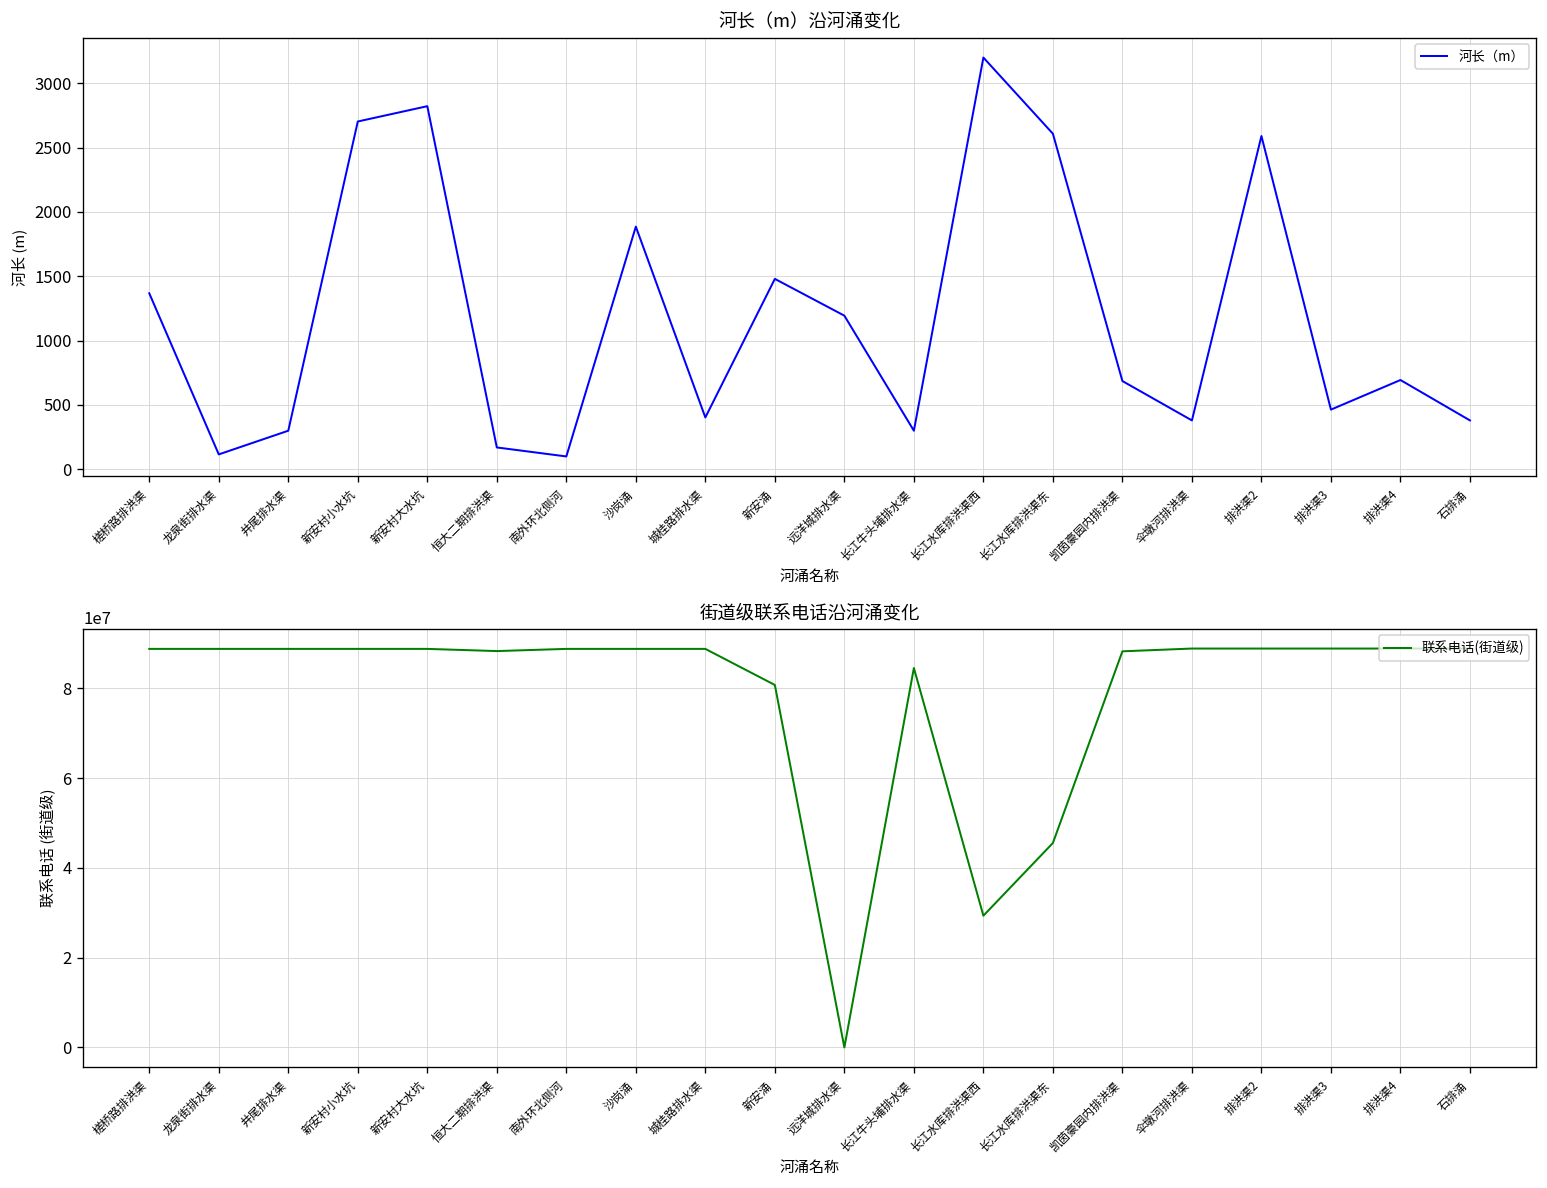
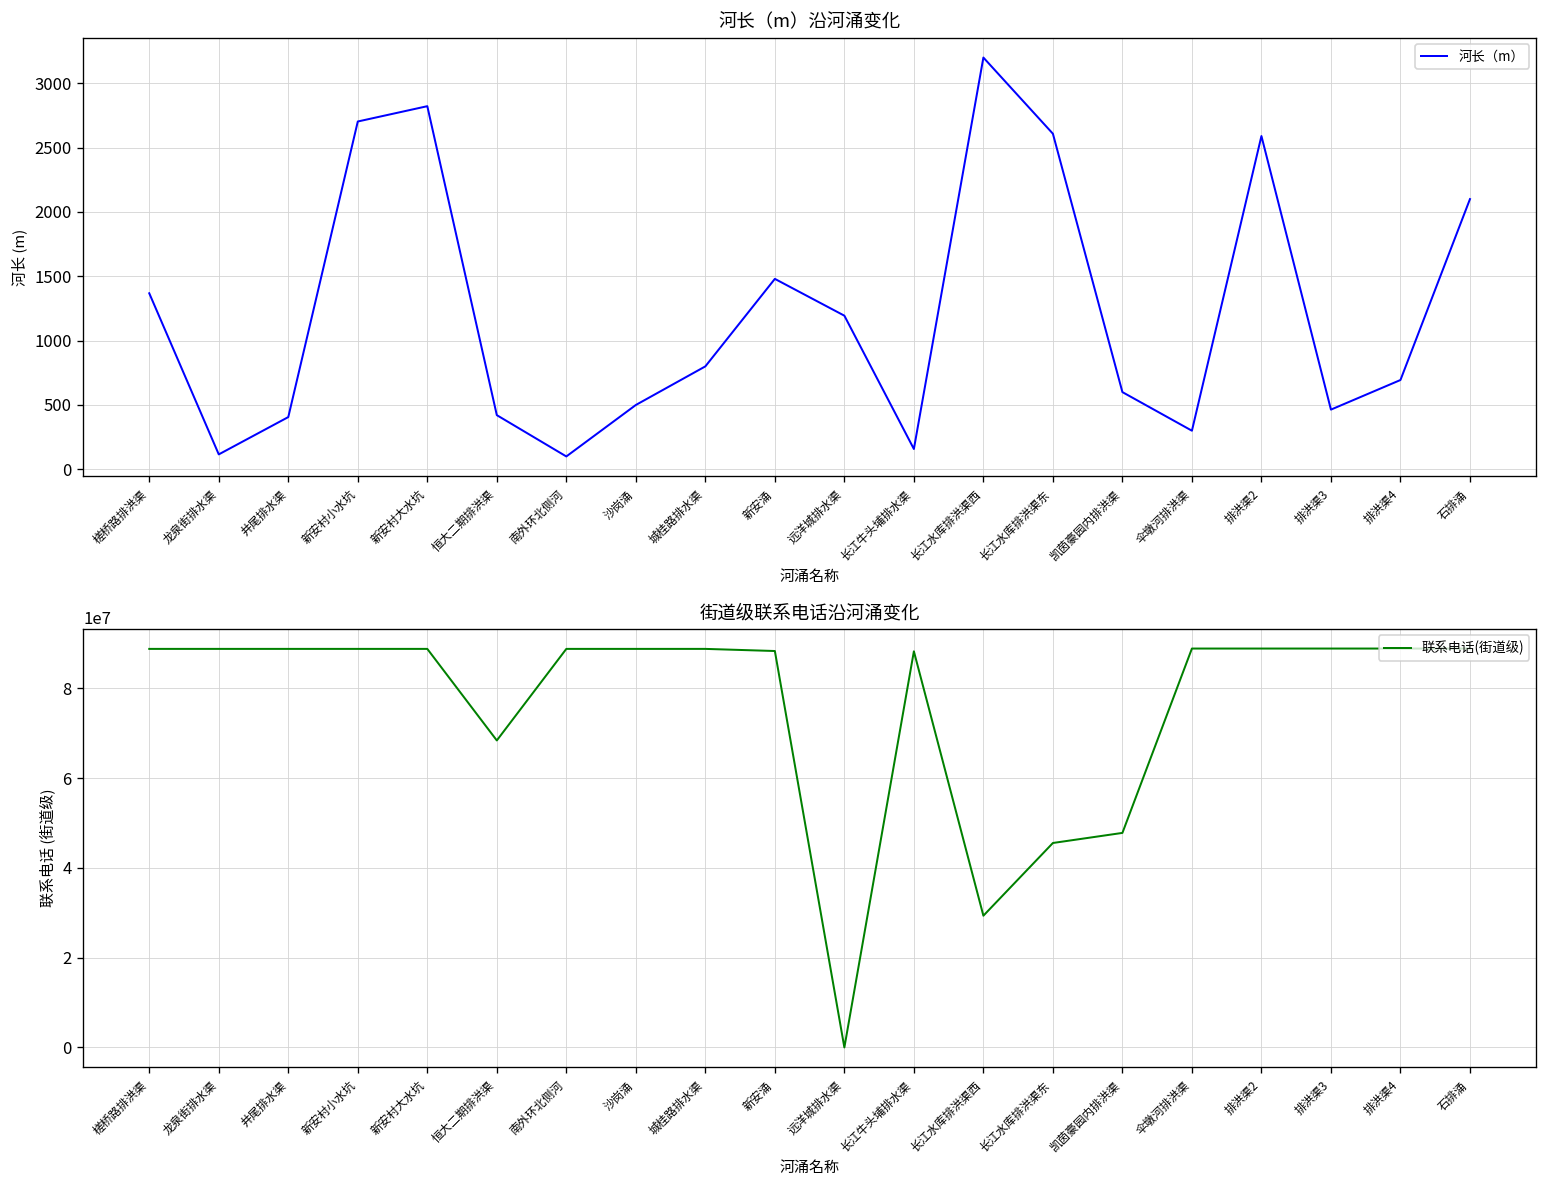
河长（m）沿河涌变化, 井尾排水渠: 300 -> 410
河长（m）沿河涌变化, 恒大二期排洪渠: 170 -> 420
河长（m）沿河涌变化, 沙岗涌: 1890 -> 500
河长（m）沿河涌变化, 城桂路排水渠: 400 -> 800
河长（m）沿河涌变化, 长江牛头埔排水渠: 300 -> 160
河长（m）沿河涌变化, 凯茵豪园内排洪渠: 690 -> 600
河长（m）沿河涌变化, 伞墩河排洪渠: 380 -> 300
河长（m）沿河涌变化, 石排涌: 380 -> 2100
街道级联系电话沿河涌变化, 恒大二期排洪渠: 88000000 -> 68000000
街道级联系电话沿河涌变化, 新安涌: 81000000 -> 88000000
街道级联系电话沿河涌变化, 长江牛头埔排水渠: 85000000 -> 88000000
街道级联系电话沿河涌变化, 凯茵豪园内排洪渠: 88000000 -> 48000000
